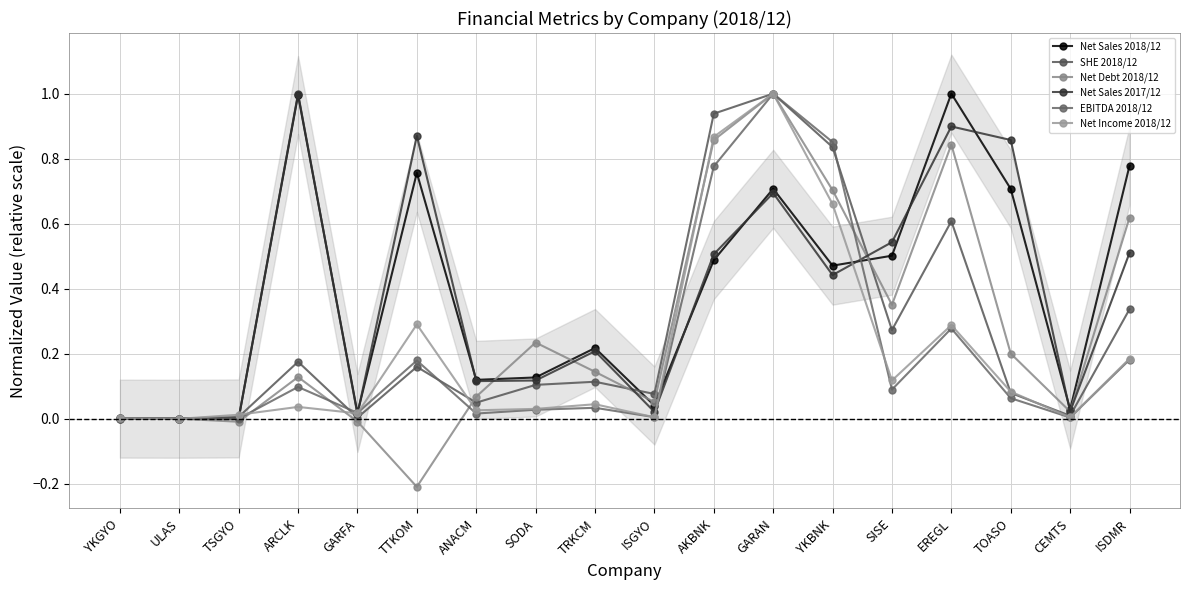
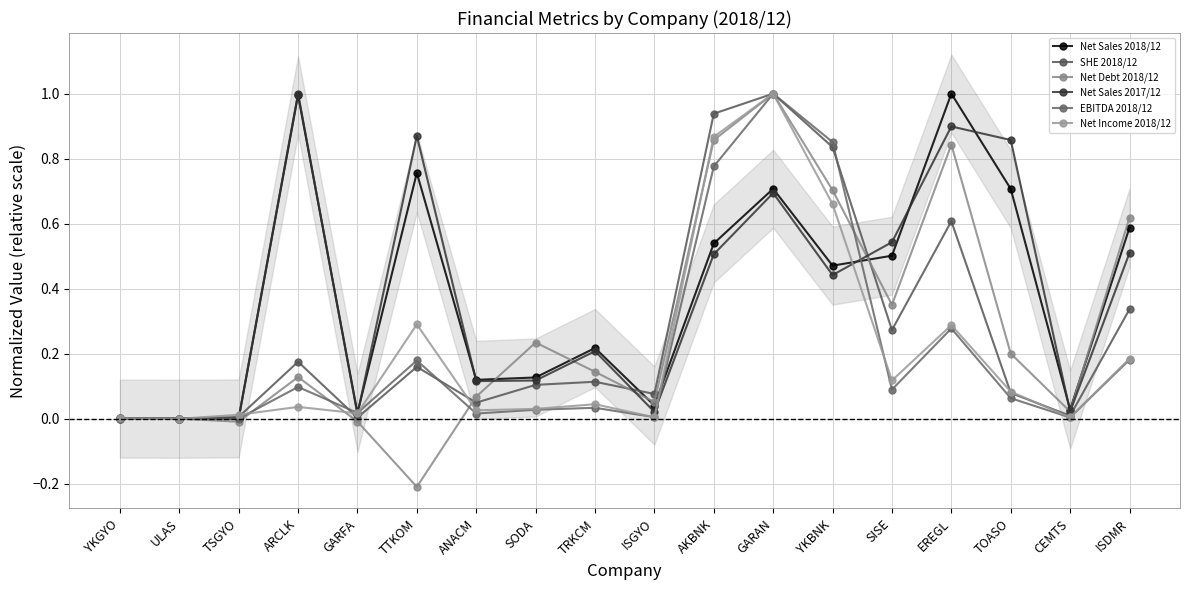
Net Sales 2018/12, AKBNK: 0.49 -> 0.54
Net Sales 2018/12, ISDMR: 0.78 -> 0.59
